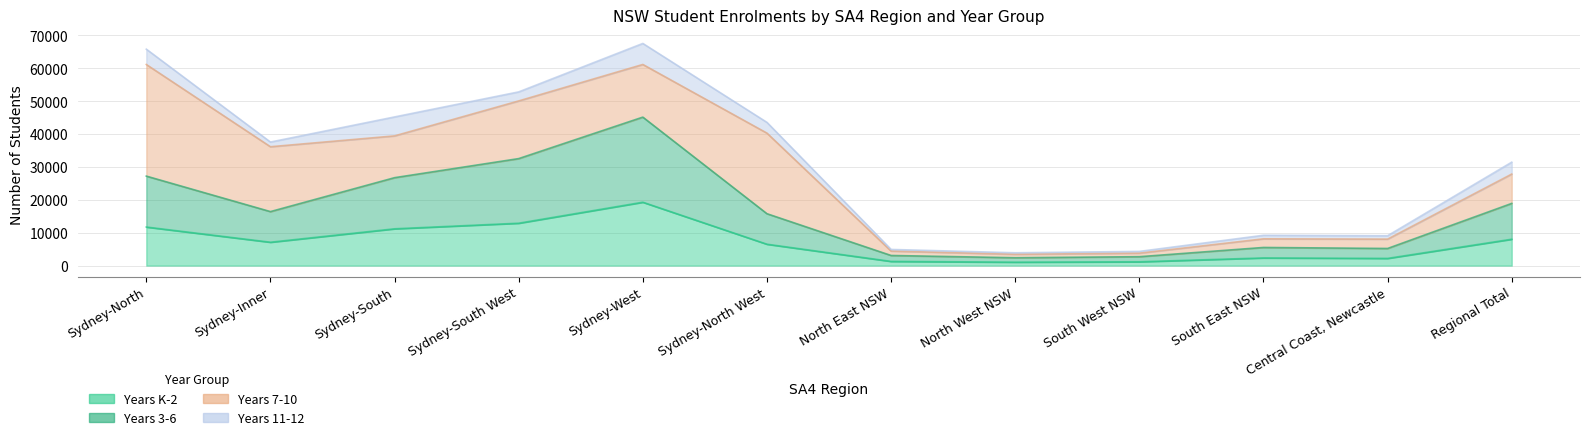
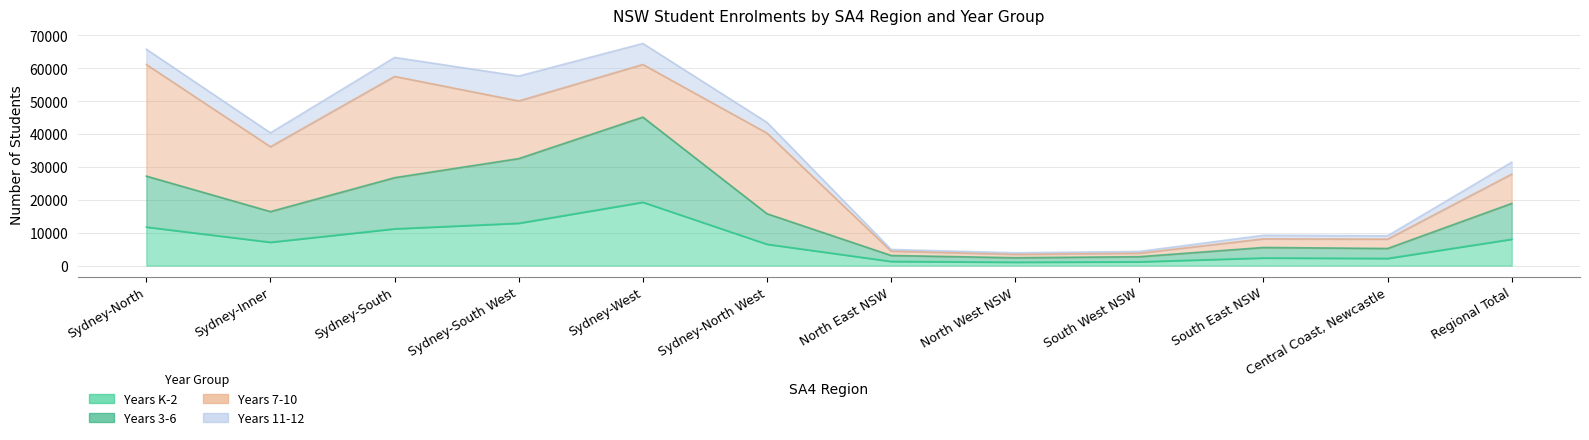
Years 11-12, Sydney-Inner: 1000 -> 4000
Years 7-10, Sydney-South: 13000 -> 31000
Years 11-12, Sydney-South West: 3000 -> 8000
